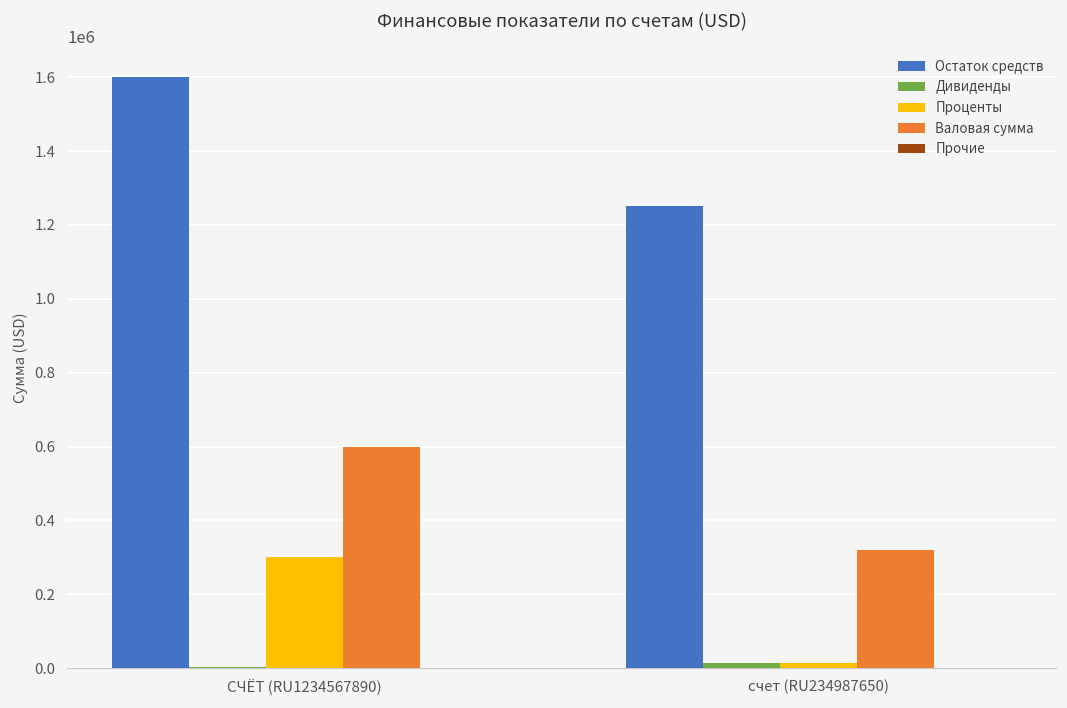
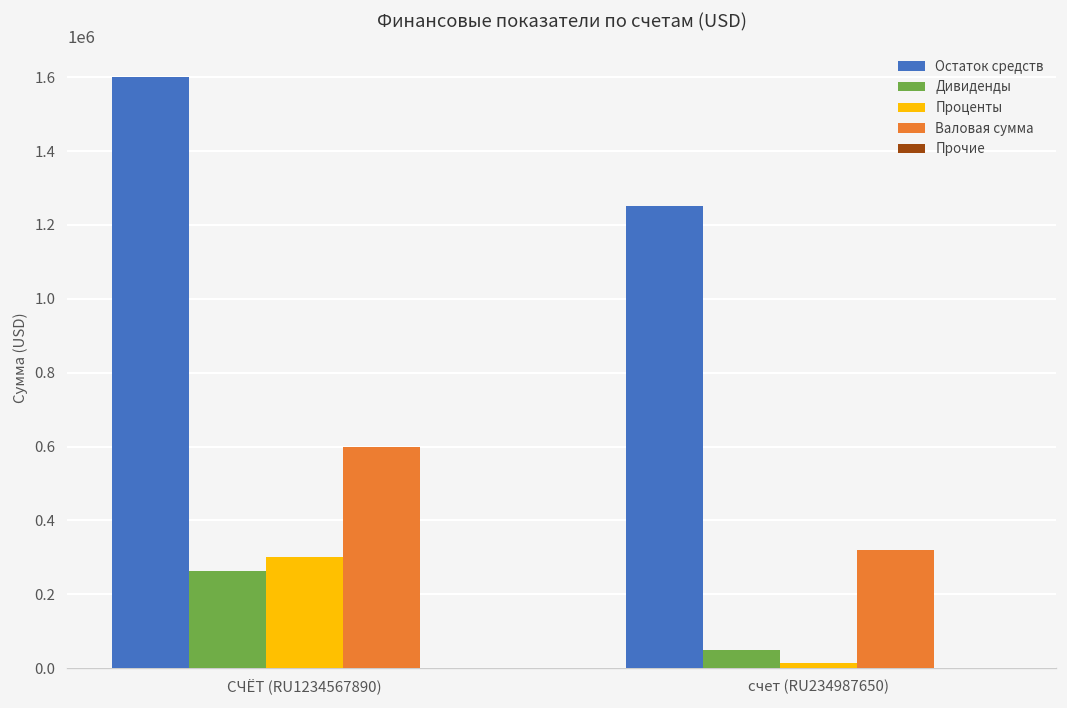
Дивиденды, СЧЁТ (RU1234567890): 0 -> 260000
Дивиденды, счет (RU234987650): 10000 -> 50000
